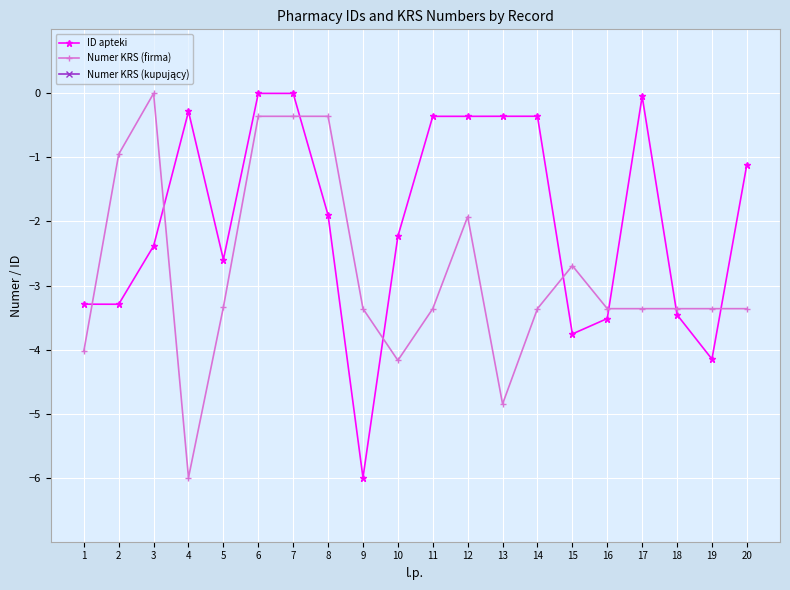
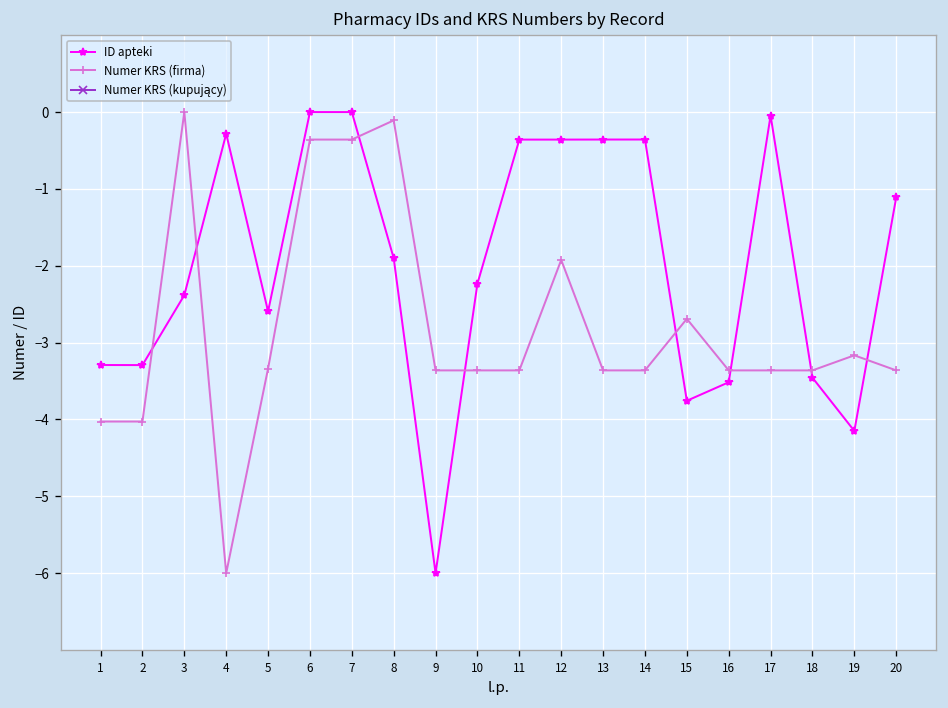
Numer KRS (firma), 2: -0.9 -> -4.0
Numer KRS (firma), 8: -0.4 -> -0.1
Numer KRS (firma), 10: -4.2 -> -3.4
Numer KRS (firma), 13: -4.8 -> -3.4
Numer KRS (firma), 19: -3.4 -> -3.2
